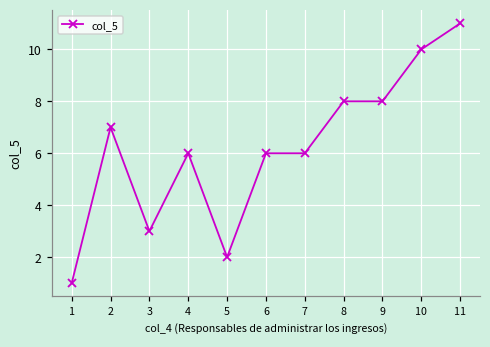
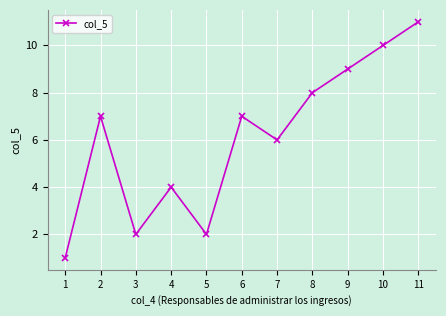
3: 3 -> 2
4: 6 -> 4
6: 6 -> 7
9: 8 -> 9
